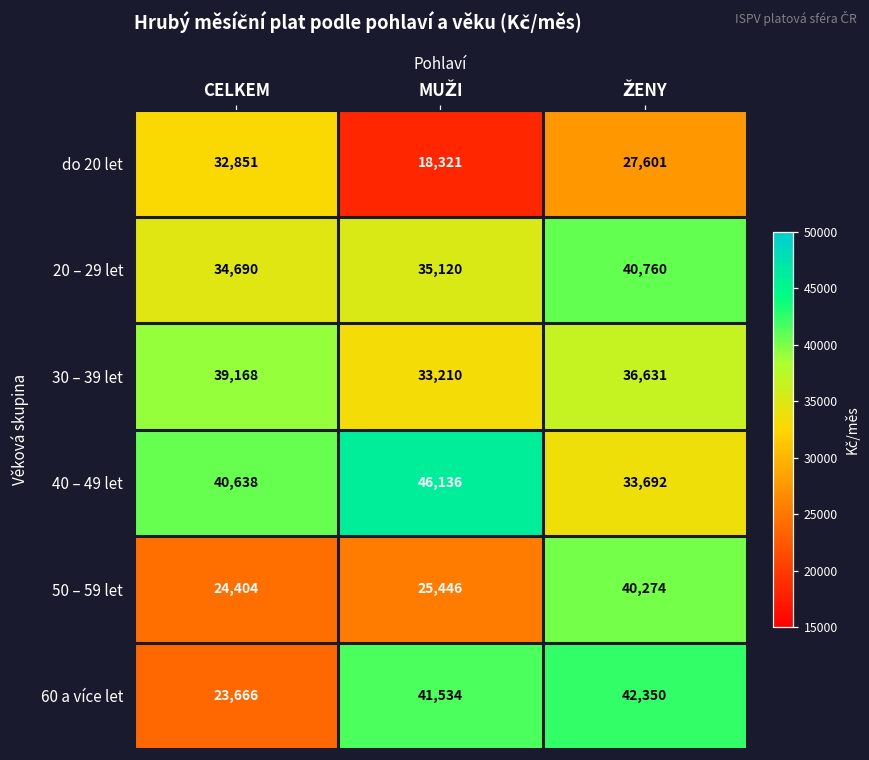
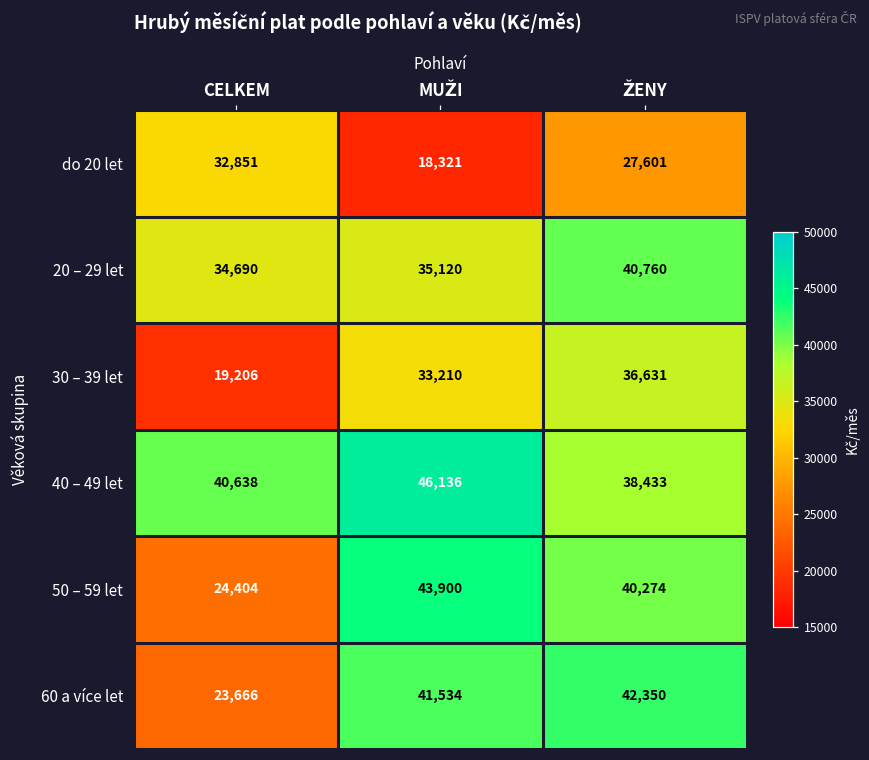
30 – 39 let, CELKEM: 39,168 -> 19,206
40 – 49 let, ŽENY: 33,692 -> 38,433
50 – 59 let, MUŽI: 25,446 -> 43,900
